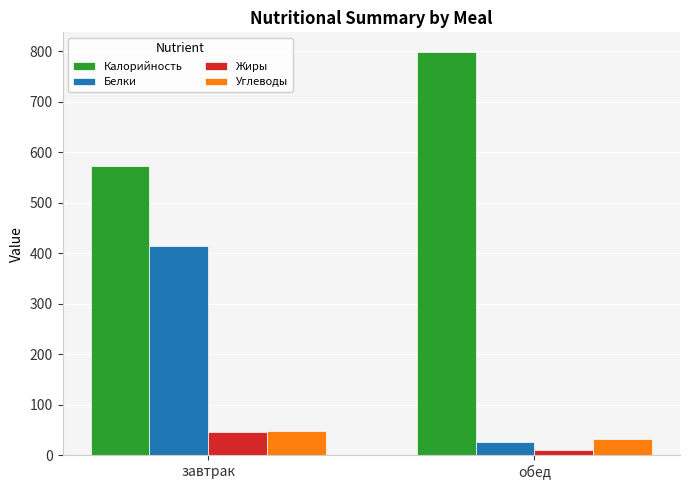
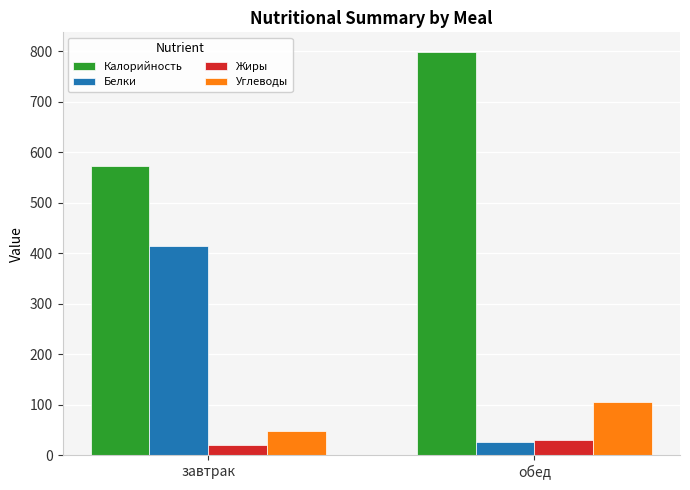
Жиры, завтрак: 50 -> 20
Жиры, обед: 10 -> 30
Углеводы, обед: 30 -> 110
